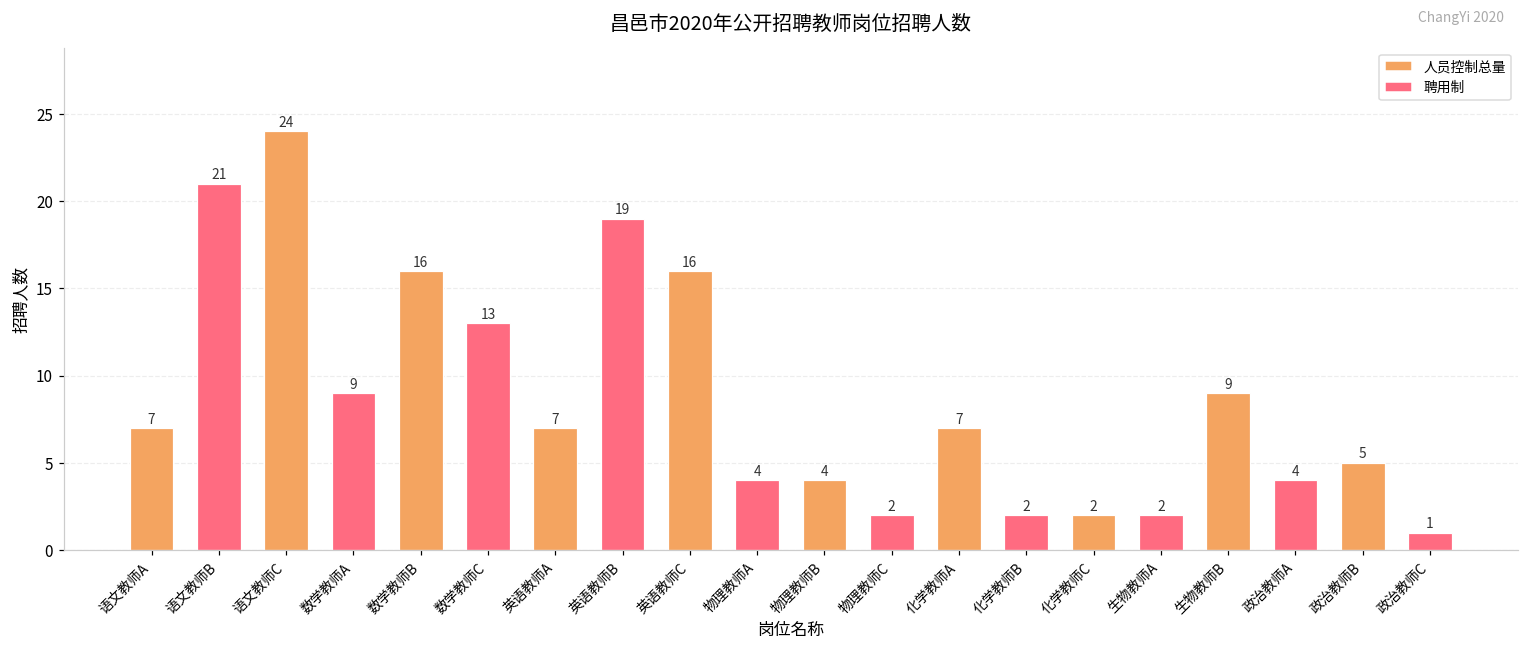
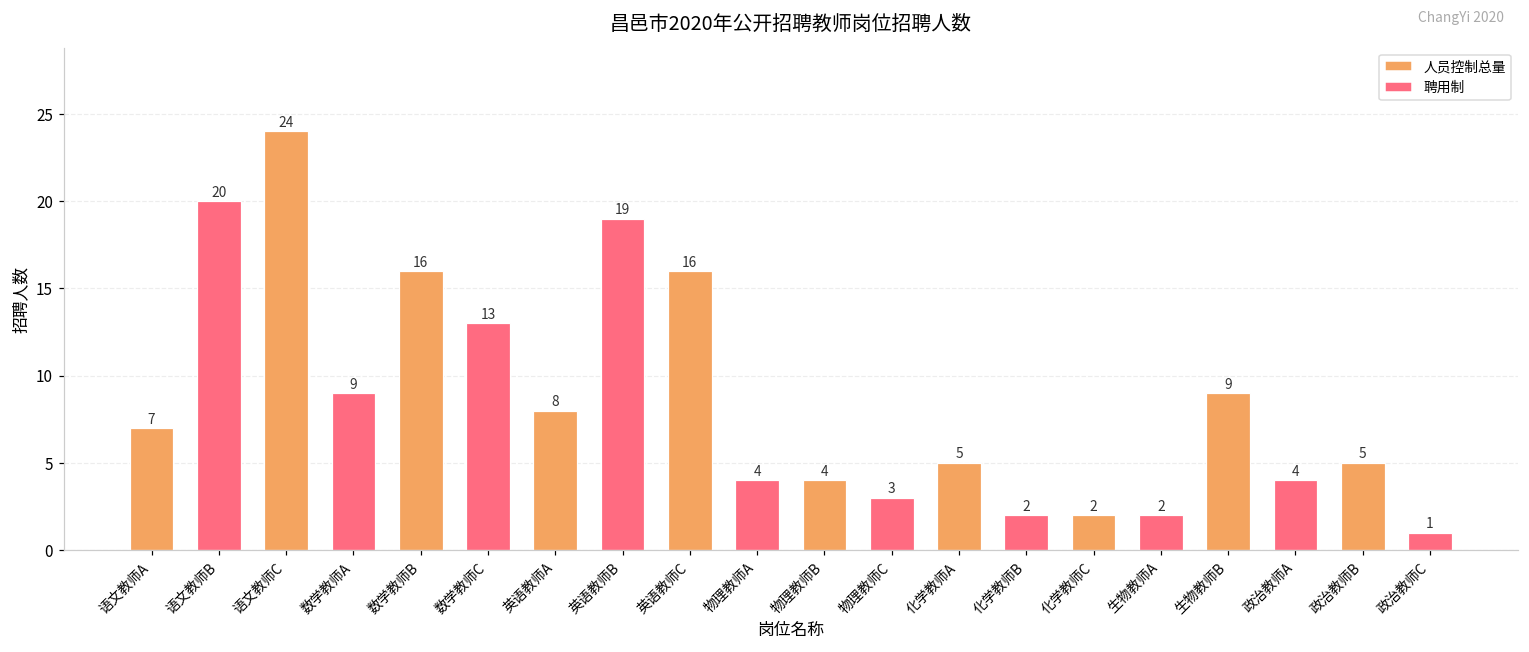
语文教师B: 21 -> 20
英语教师A: 7 -> 8
物理教师C: 2 -> 3
化学教师A: 7 -> 5
